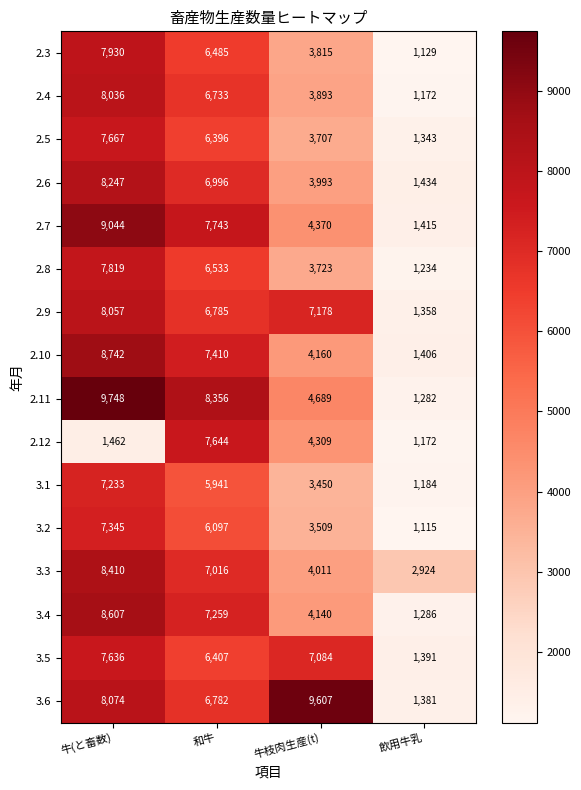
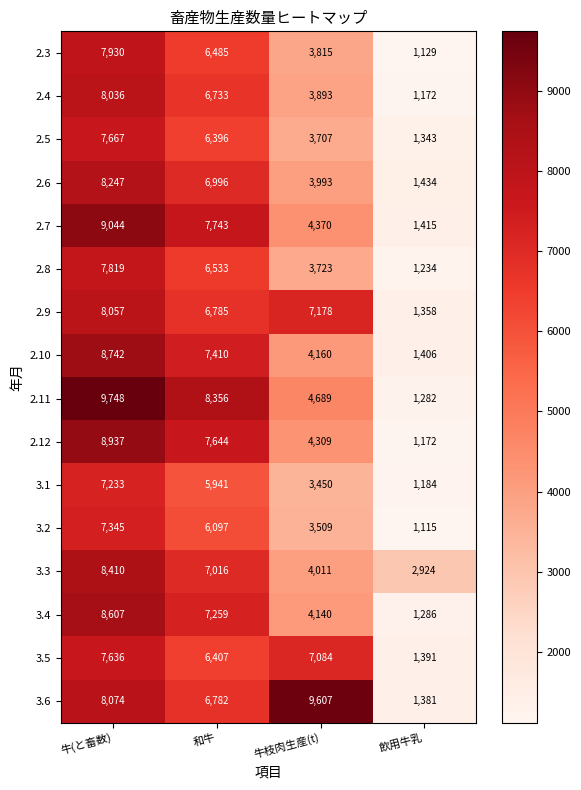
2.12, 牛(と畜数): 1,462 -> 8,937
